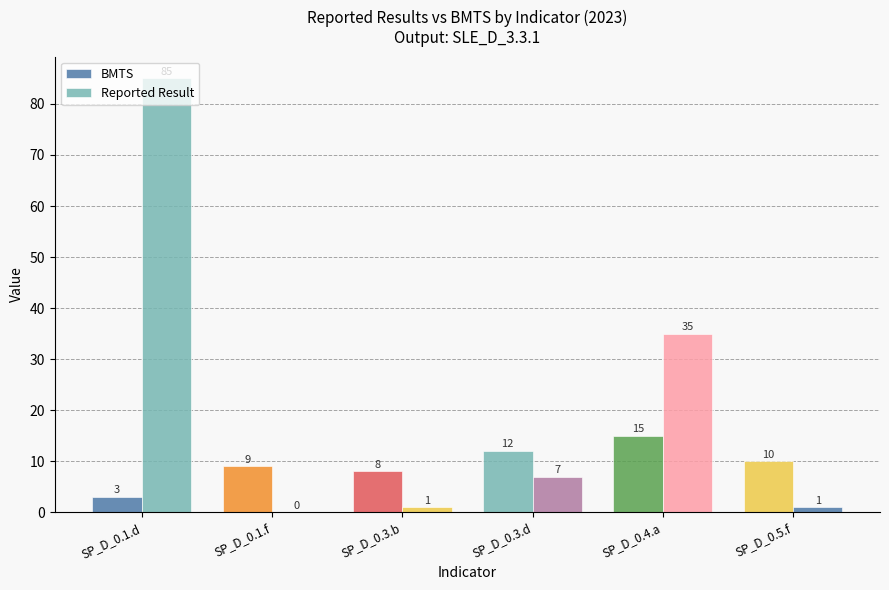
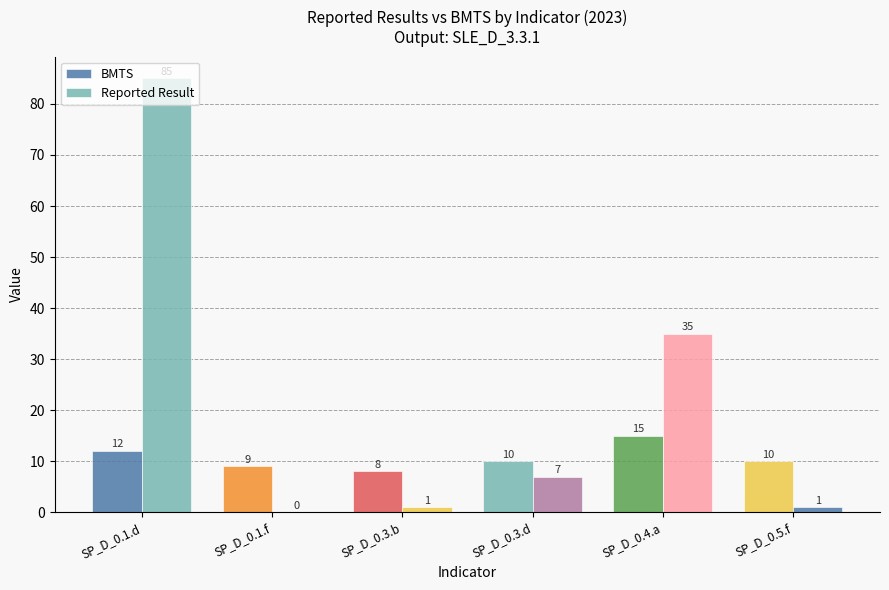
BMTS, SP_D_0.1.d: 3 -> 12
BMTS, SP_D_0.3.d: 12 -> 10
